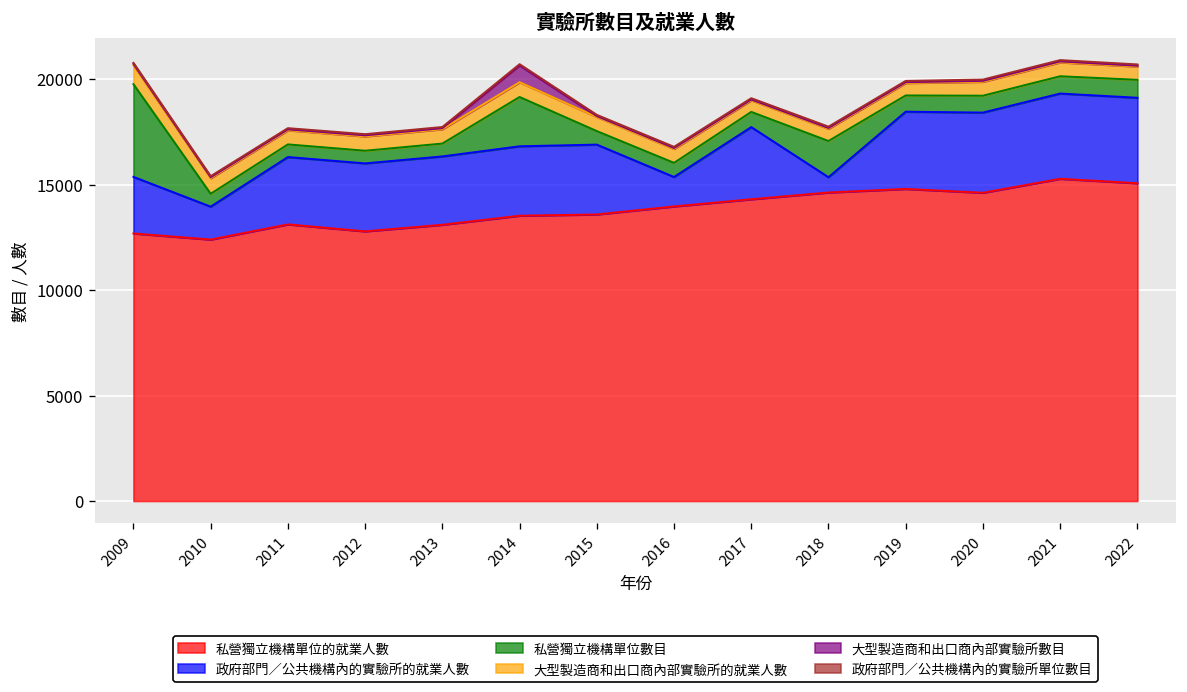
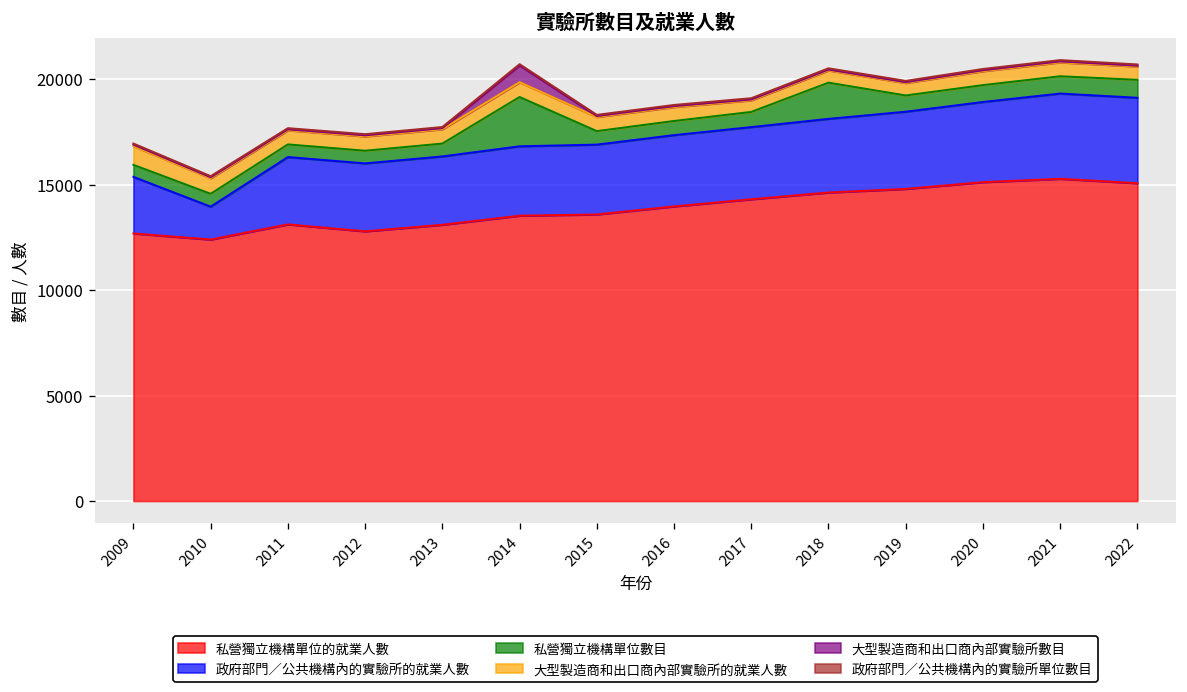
私營獨立機構單位數目, 2009: 4400 -> 600
政府部門／公共機構內的實驗所的就業人數, 2016: 1400 -> 3400
政府部門／公共機構內的實驗所的就業人數, 2018: 700 -> 3500
私營獨立機構單位的就業人數, 2020: 14600 -> 15100
